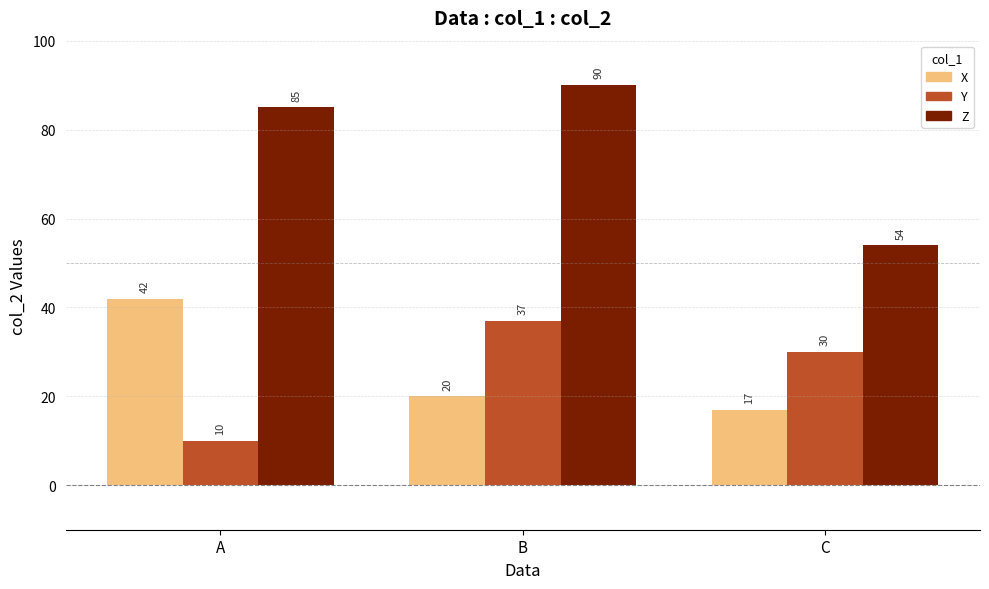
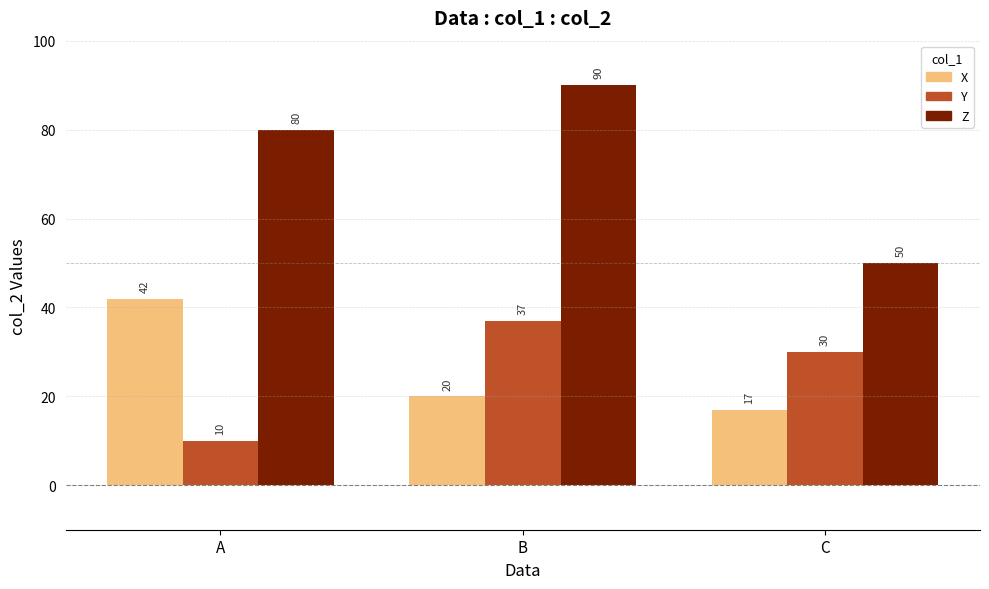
Z, A: 85 -> 80
Z, C: 54 -> 50
